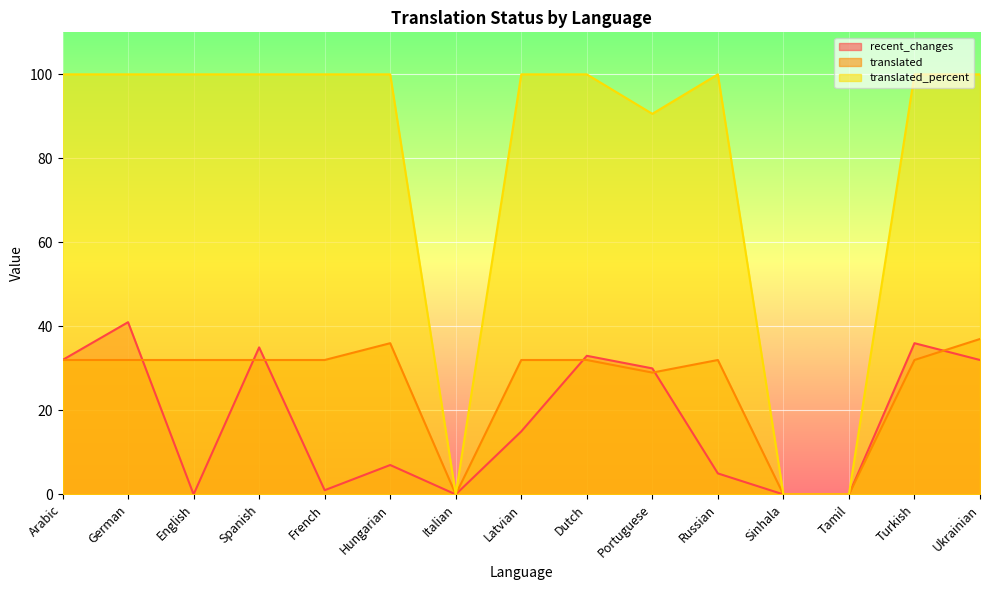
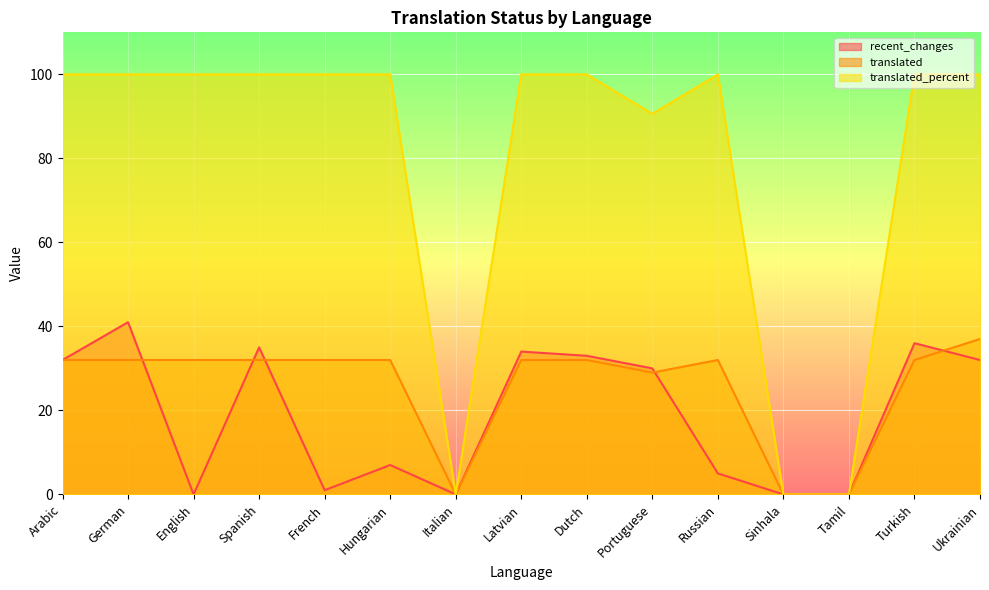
translated, Hungarian: 36 -> 32
recent_changes, Latvian: 15 -> 34
